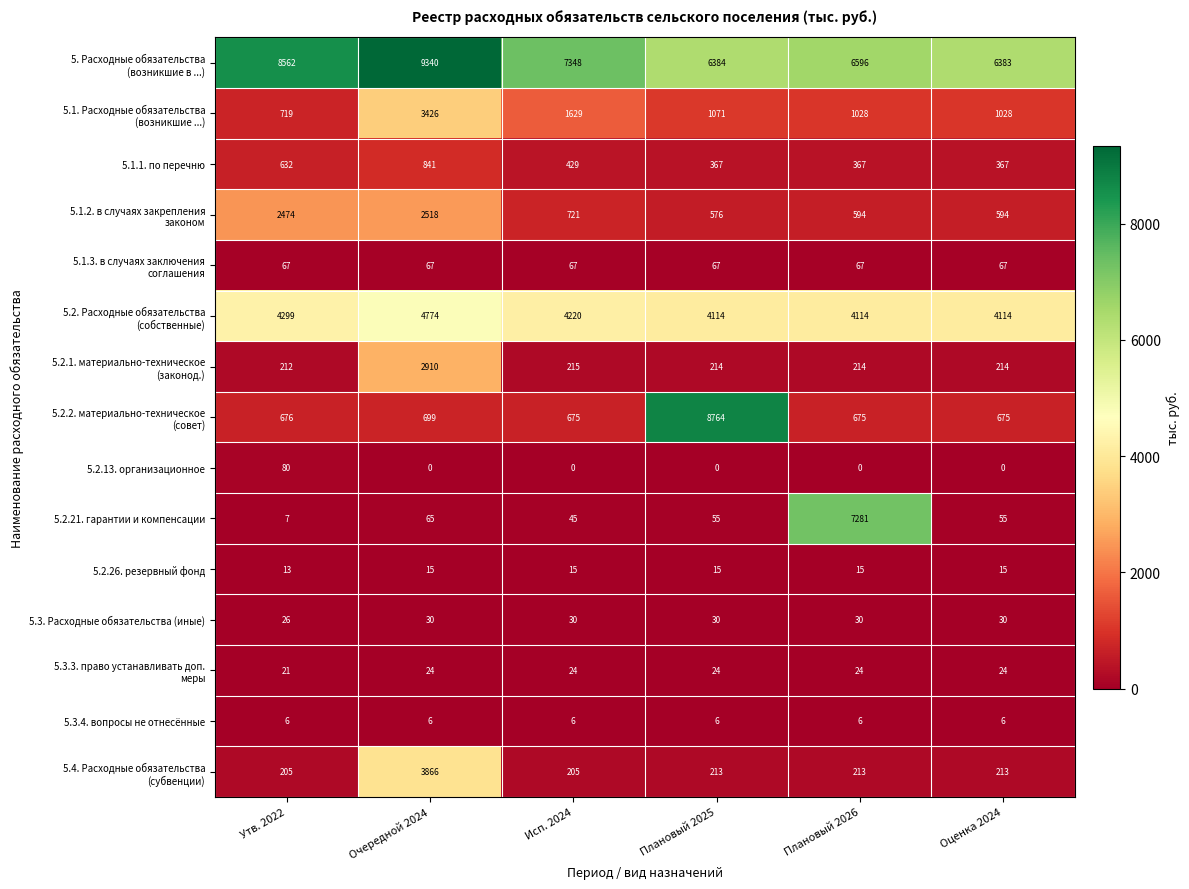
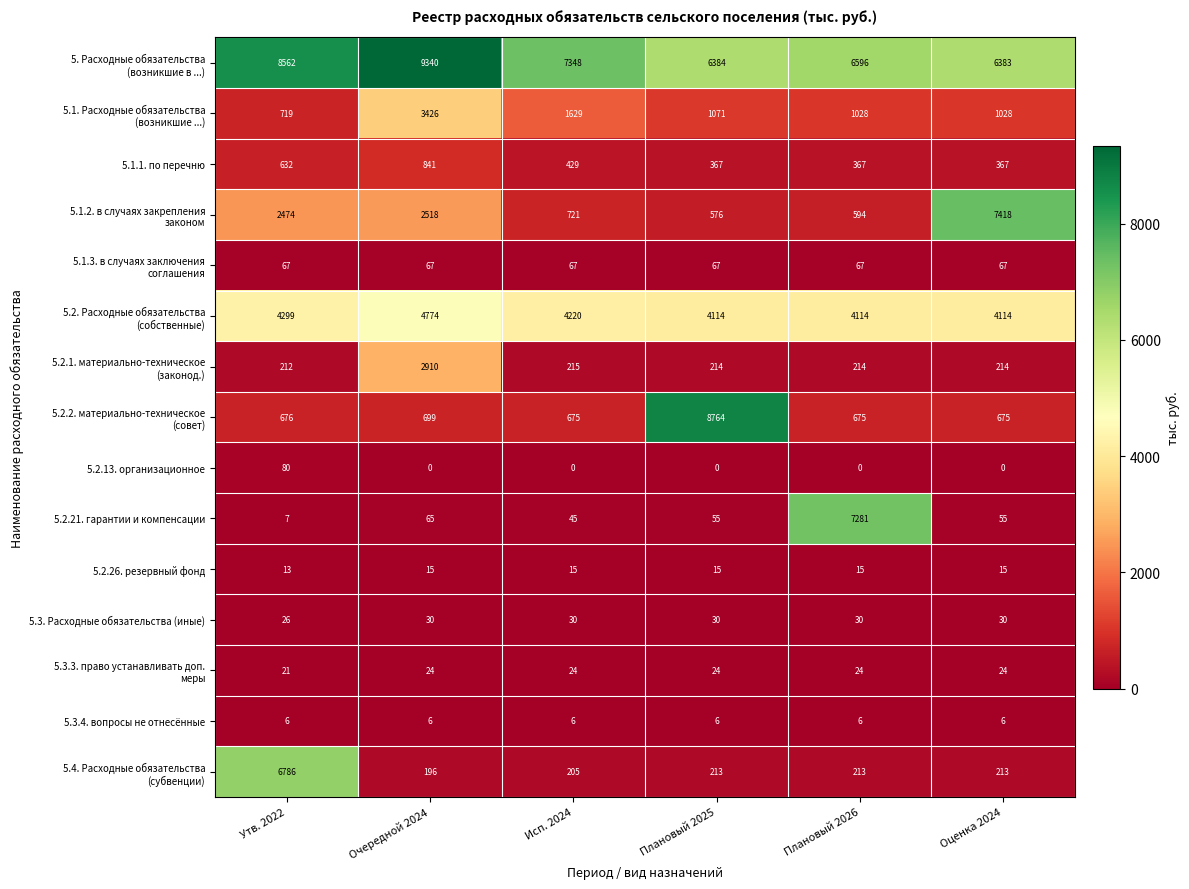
5.1.2. в случаях закрепления законом, Оценка 2024: 594 -> 7418
5.4. Расходные обязательства (субвенции), Утв. 2022: 205 -> 6786
5.4. Расходные обязательства (субвенции), Очередной 2024: 3866 -> 196
